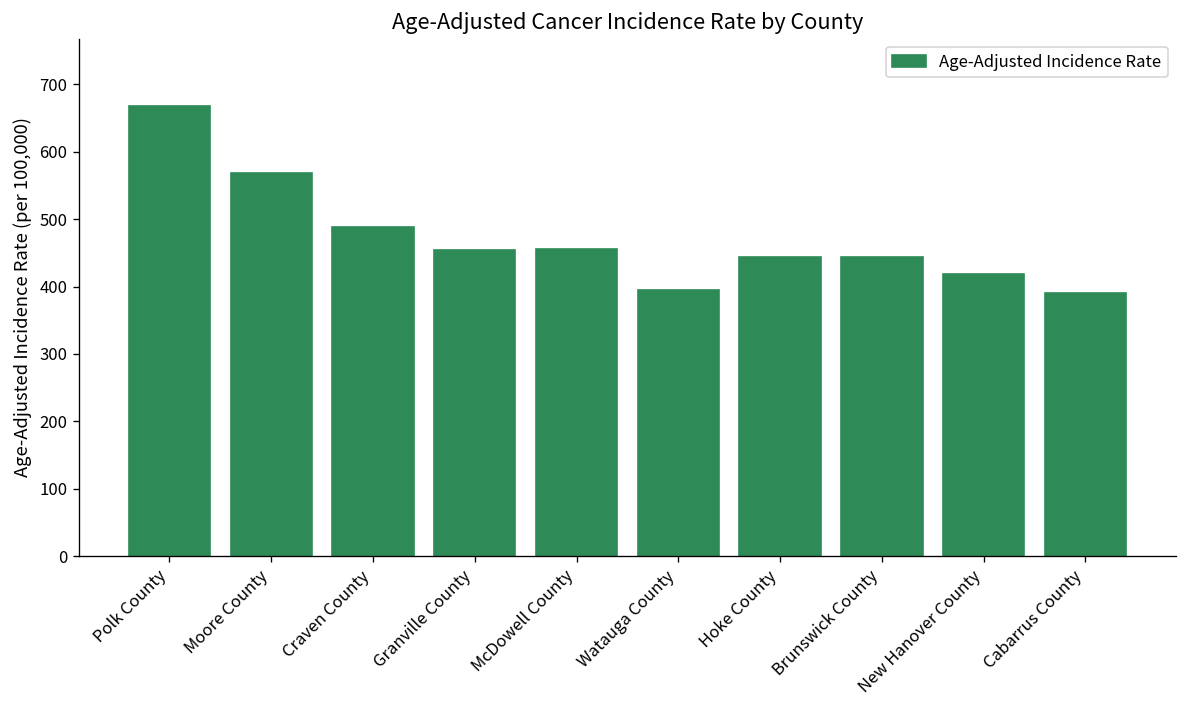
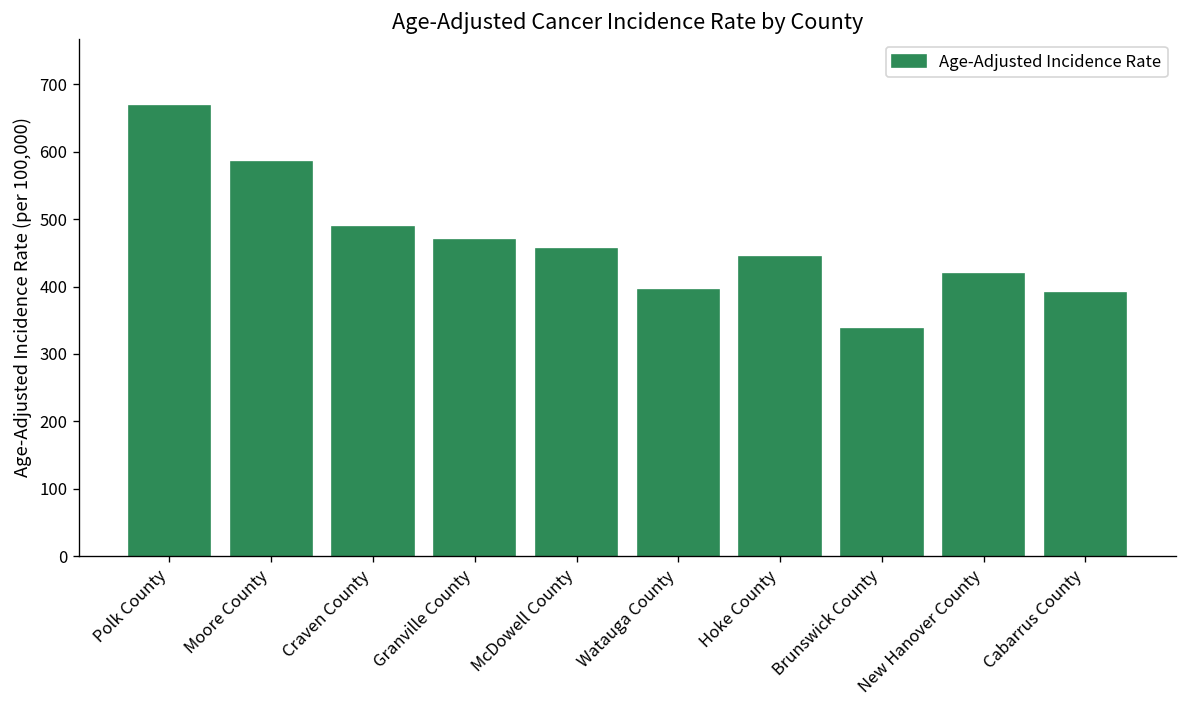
Moore County: 570 -> 580
Granville County: 450 -> 470
Brunswick County: 440 -> 340
